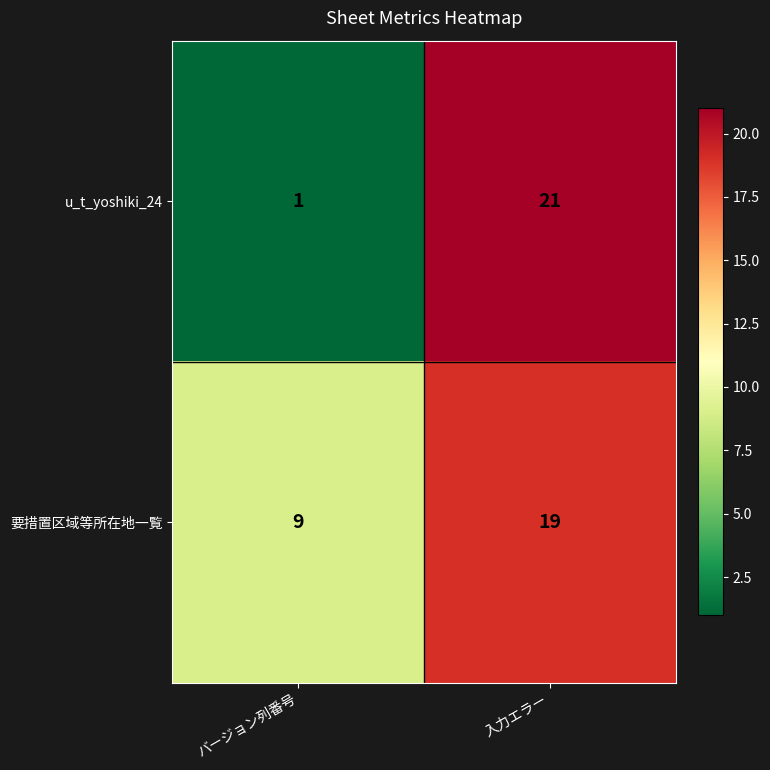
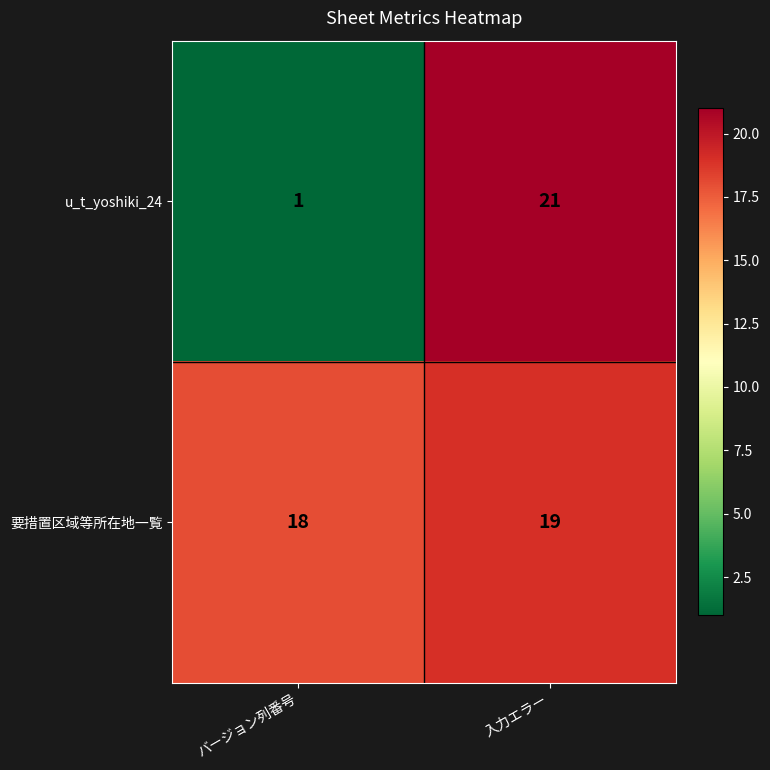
要措置区域等所在地一覧, バージョン列番号: 9 -> 18
